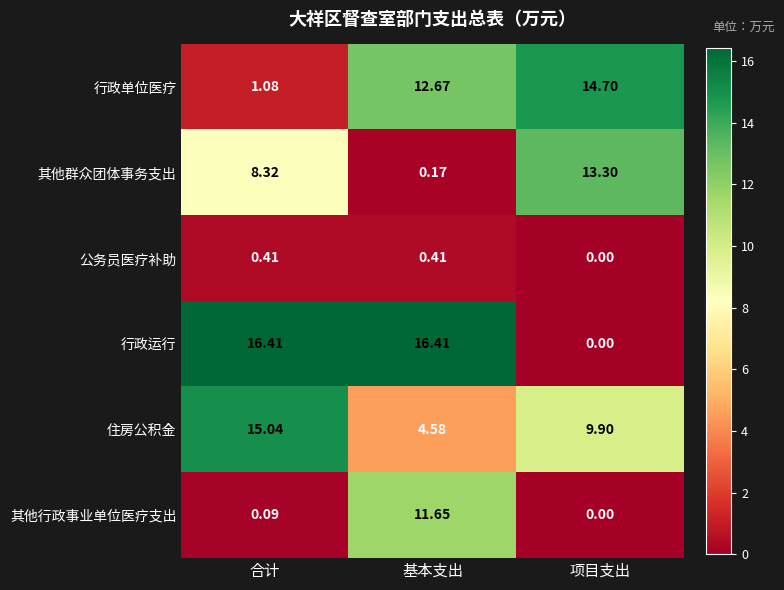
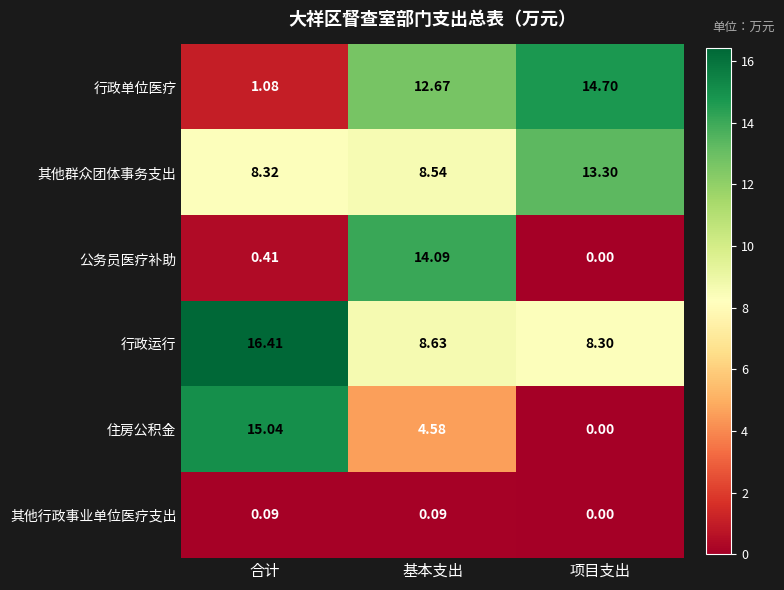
其他群众团体事务支出, 基本支出: 0.17 -> 8.54
公务员医疗补助, 基本支出: 0.41 -> 14.09
行政运行, 基本支出: 16.41 -> 8.63
行政运行, 项目支出: 0.00 -> 8.30
住房公积金, 项目支出: 9.90 -> 0.00
其他行政事业单位医疗支出, 基本支出: 11.65 -> 0.09
